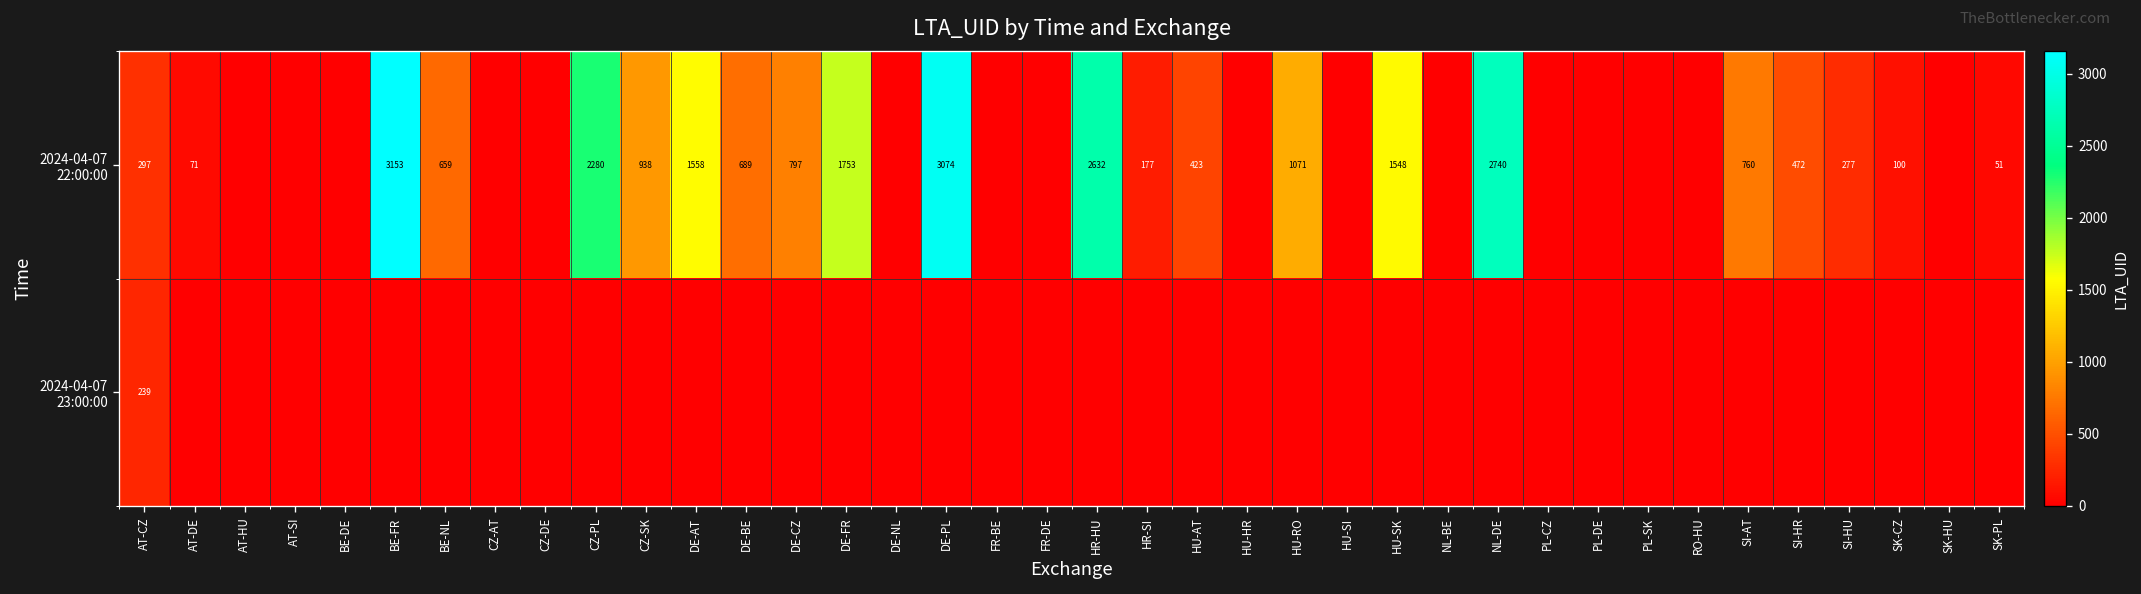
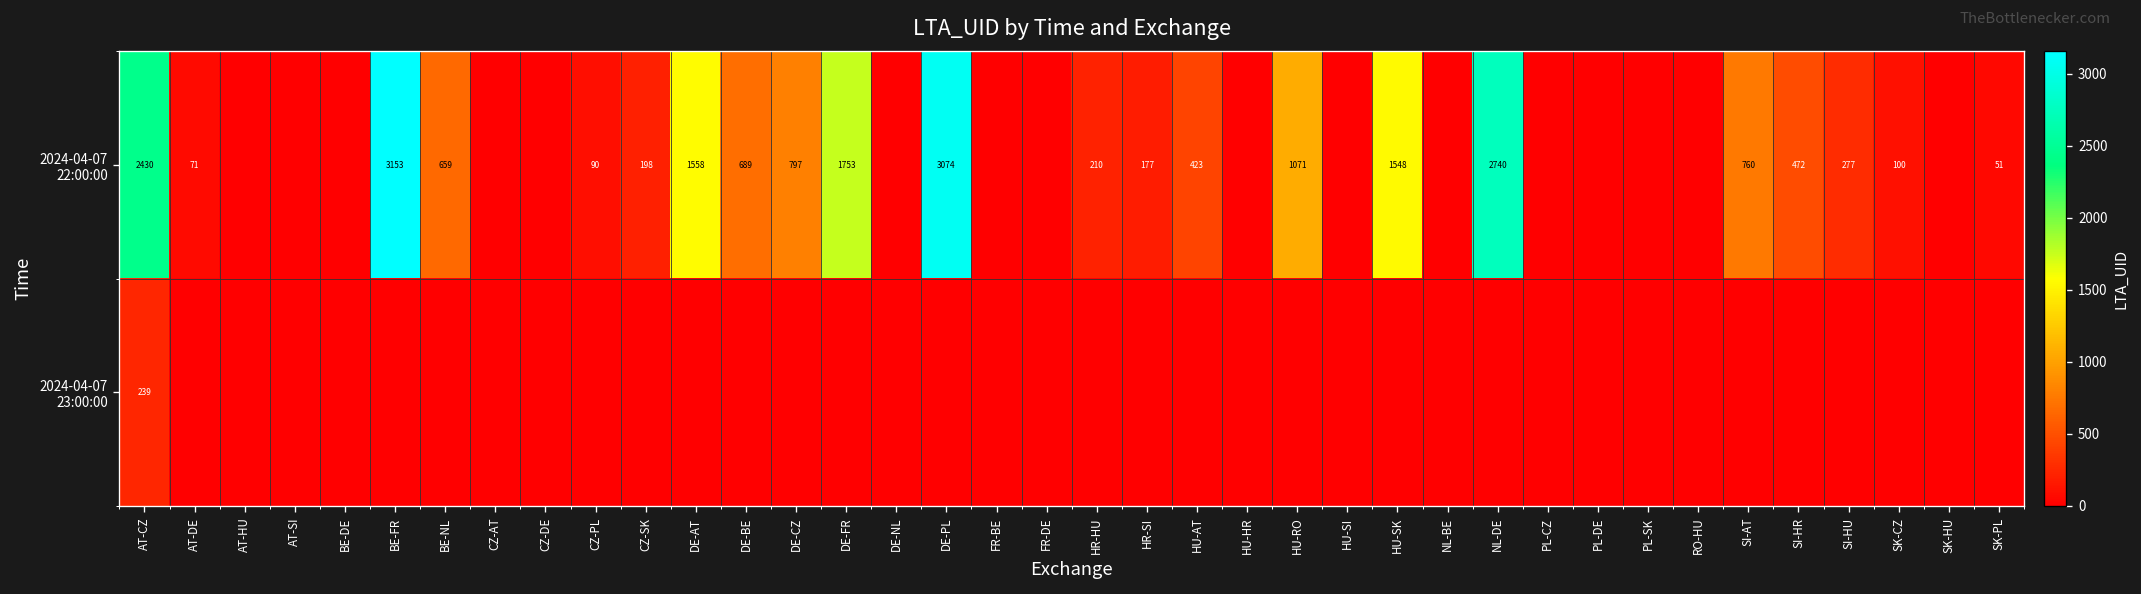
2024-04-07 22:00:00, AT-CZ: 297 -> 2430
2024-04-07 22:00:00, CZ-PL: 2280 -> 90
2024-04-07 22:00:00, CZ-SK: 938 -> 198
2024-04-07 22:00:00, HR-HU: 2632 -> 210
